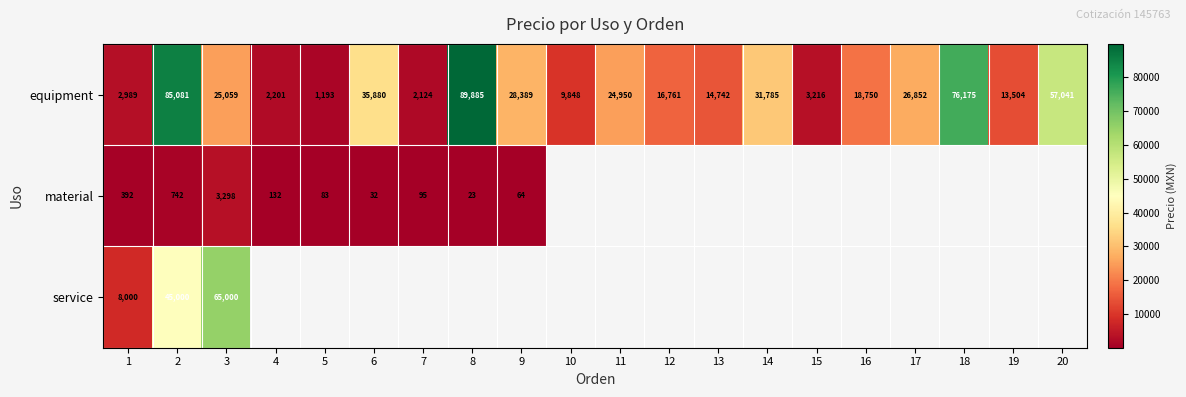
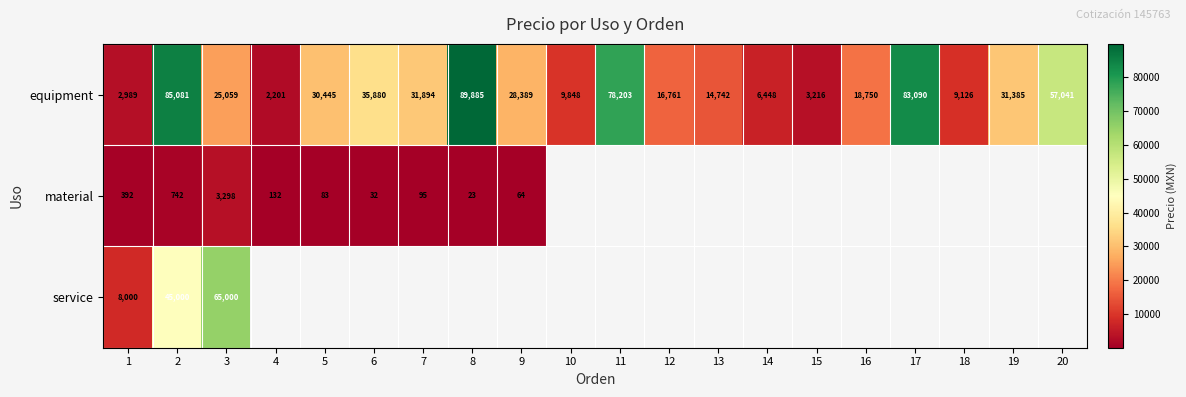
equipment, 5: 1,193 -> 30,445
equipment, 7: 2,124 -> 31,894
equipment, 11: 24,950 -> 78,203
equipment, 14: 31,785 -> 6,448
equipment, 17: 26,852 -> 83,090
equipment, 18: 76,175 -> 9,126
equipment, 19: 13,504 -> 31,385
